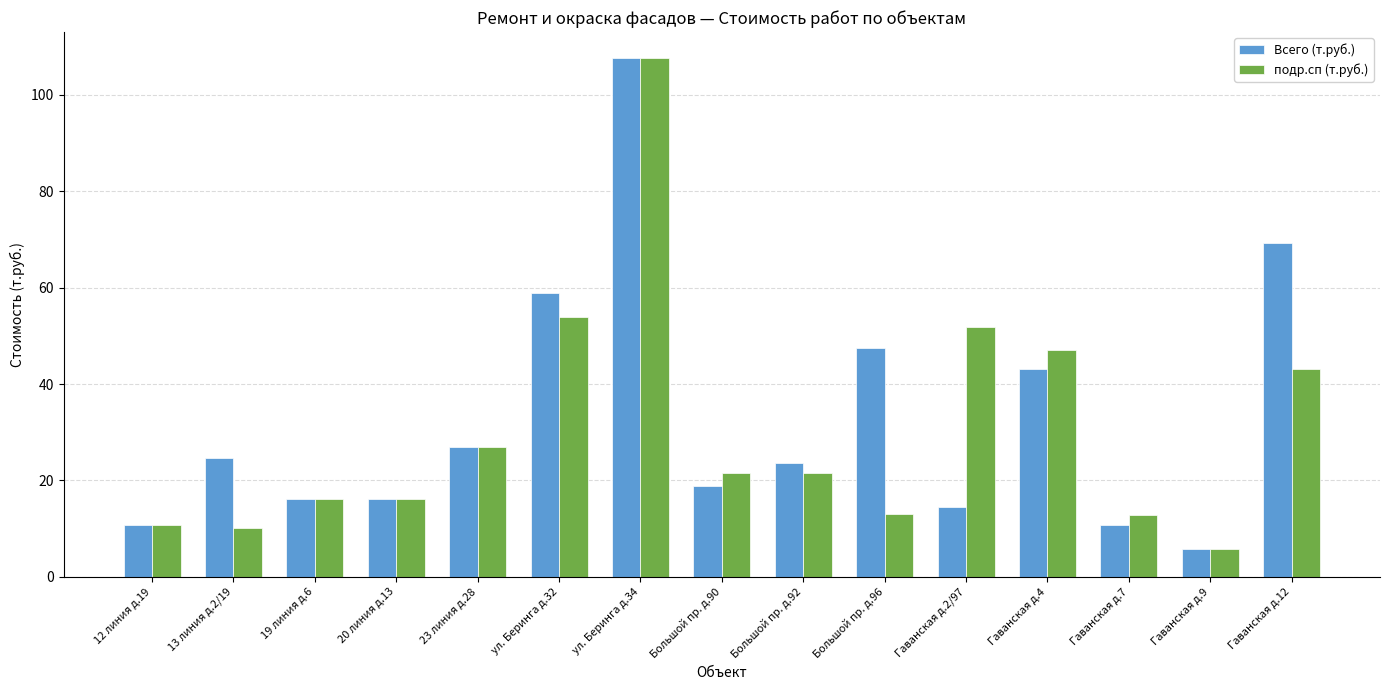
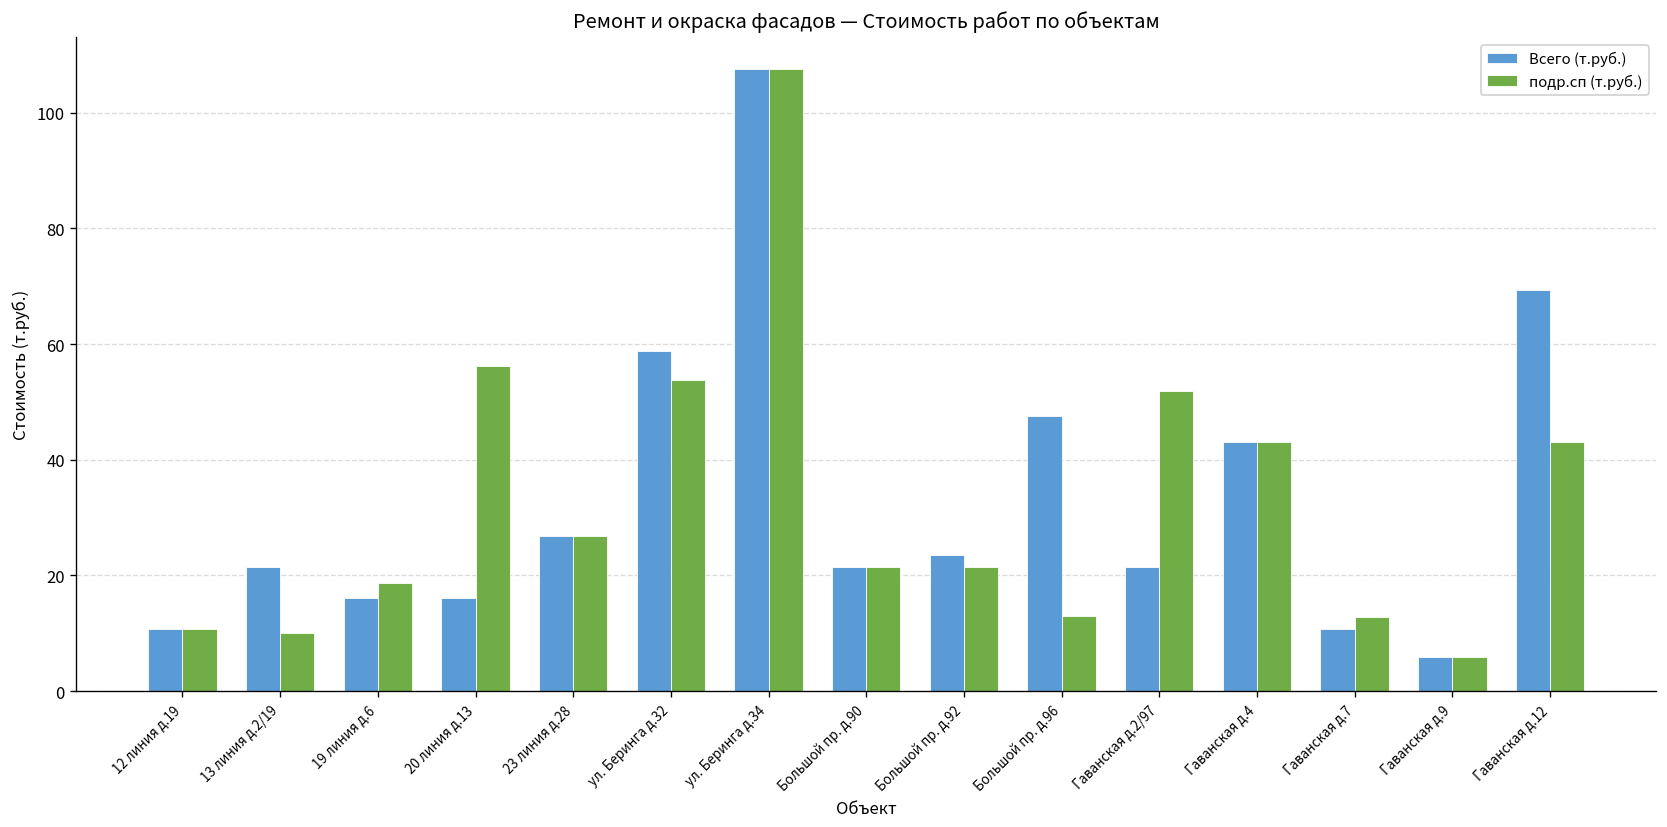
Всего (т.руб.), 13 линия д.2/19: 25 -> 22
подр.сп (т.руб.), 19 линия д.6: 16 -> 19
подр.сп (т.руб.), 20 линия д.13: 16 -> 56
Всего (т.руб.), Большой пр. д.90: 19 -> 22
Всего (т.руб.), Гаванская д.2/97: 15 -> 22
подр.сп (т.руб.), Гаванская д.4: 47 -> 43
